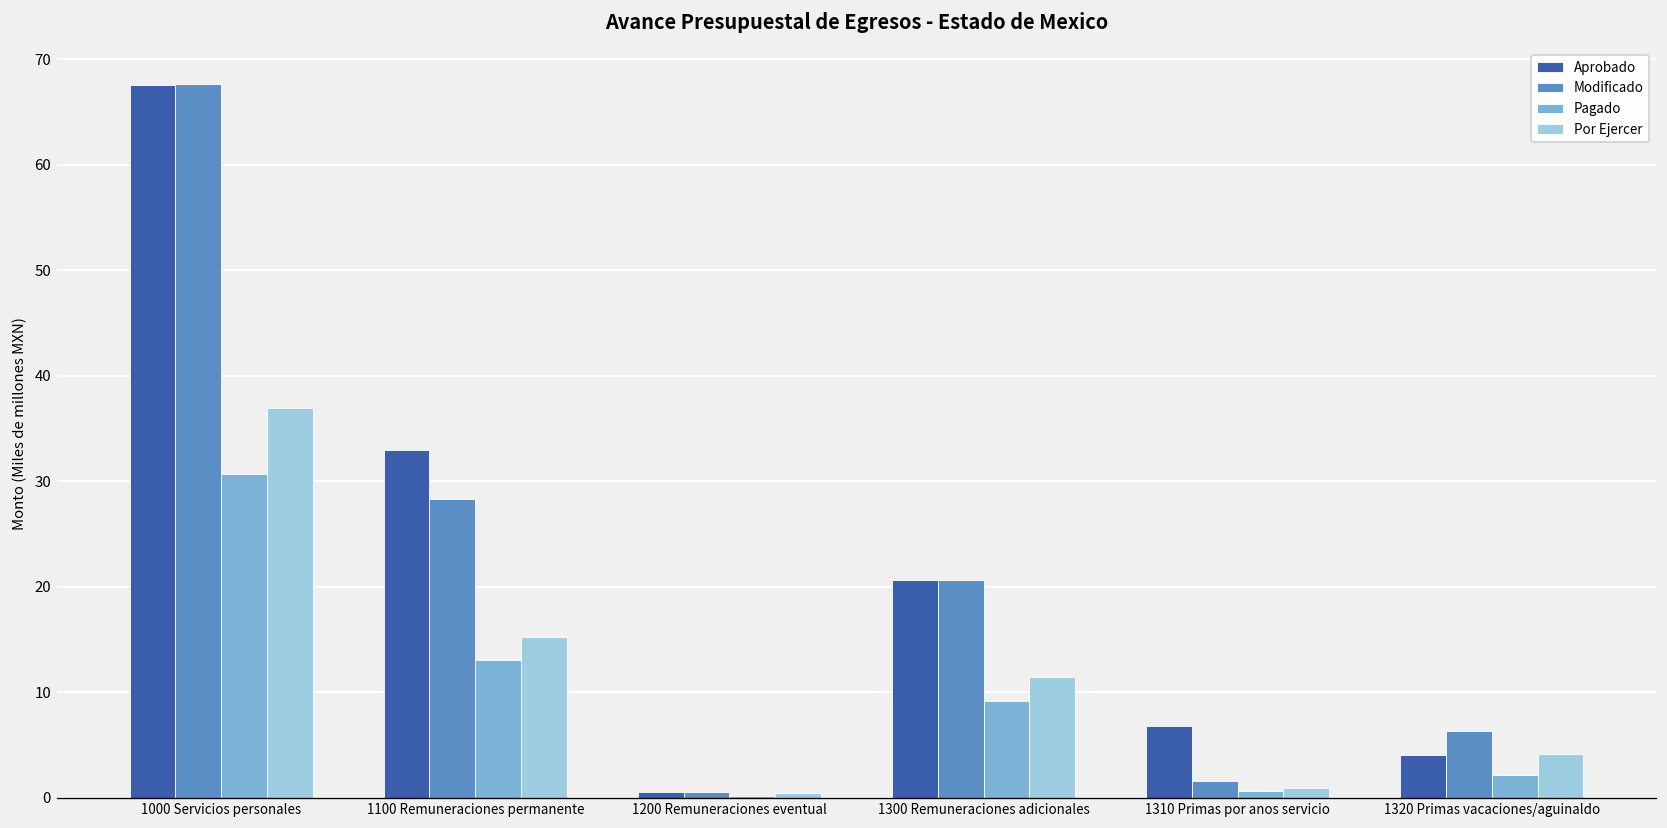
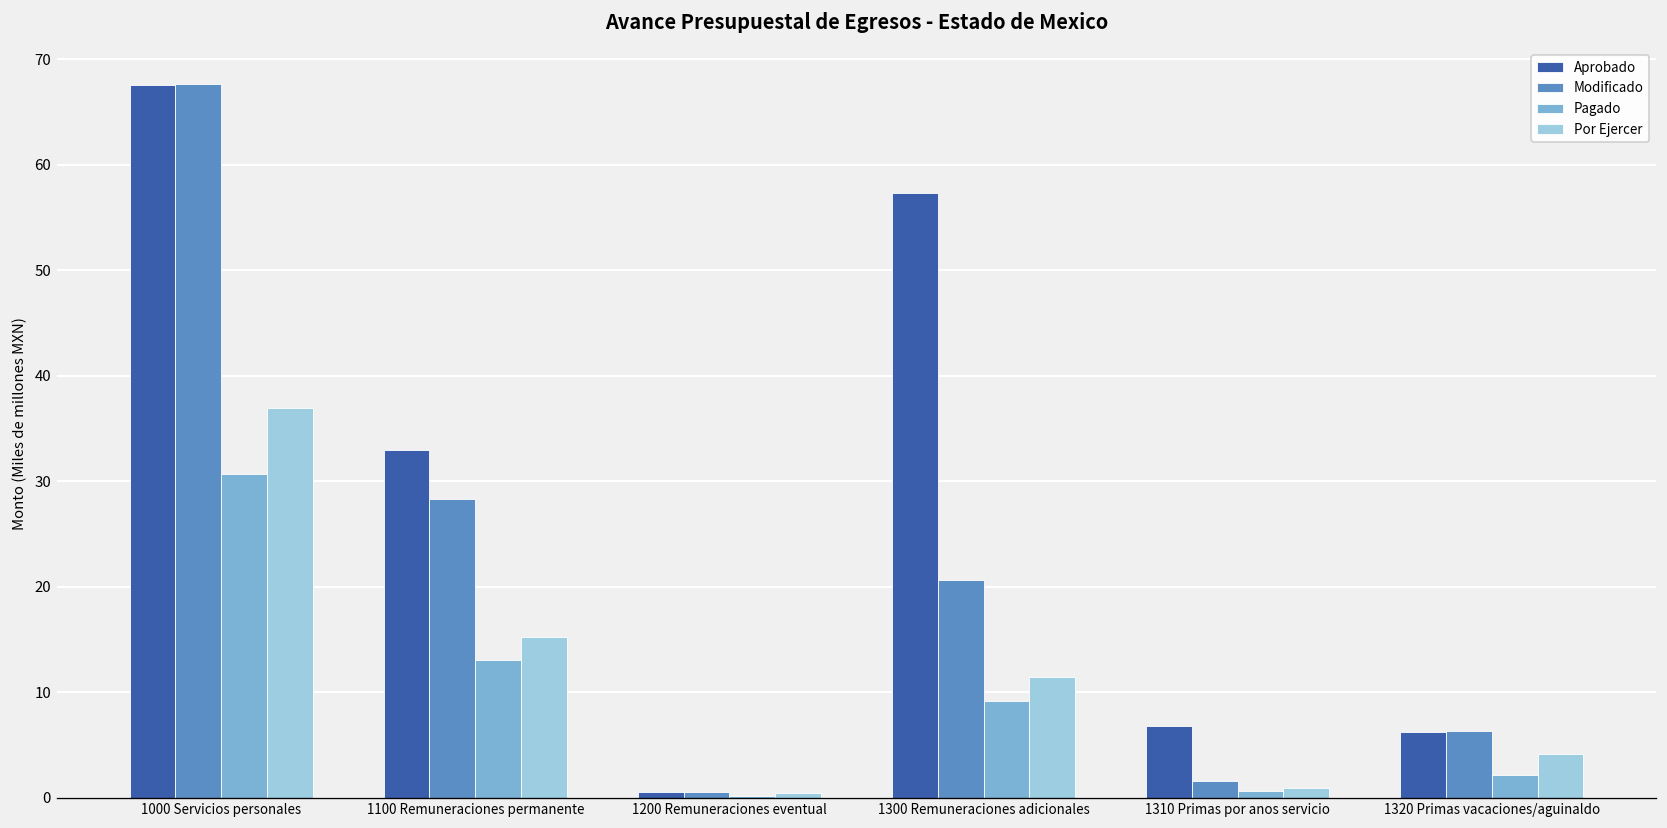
Aprobado, 1300 Remuneraciones adicionales: 21 -> 57
Aprobado, 1320 Primas vacaciones/aguinaldo: 4 -> 6
